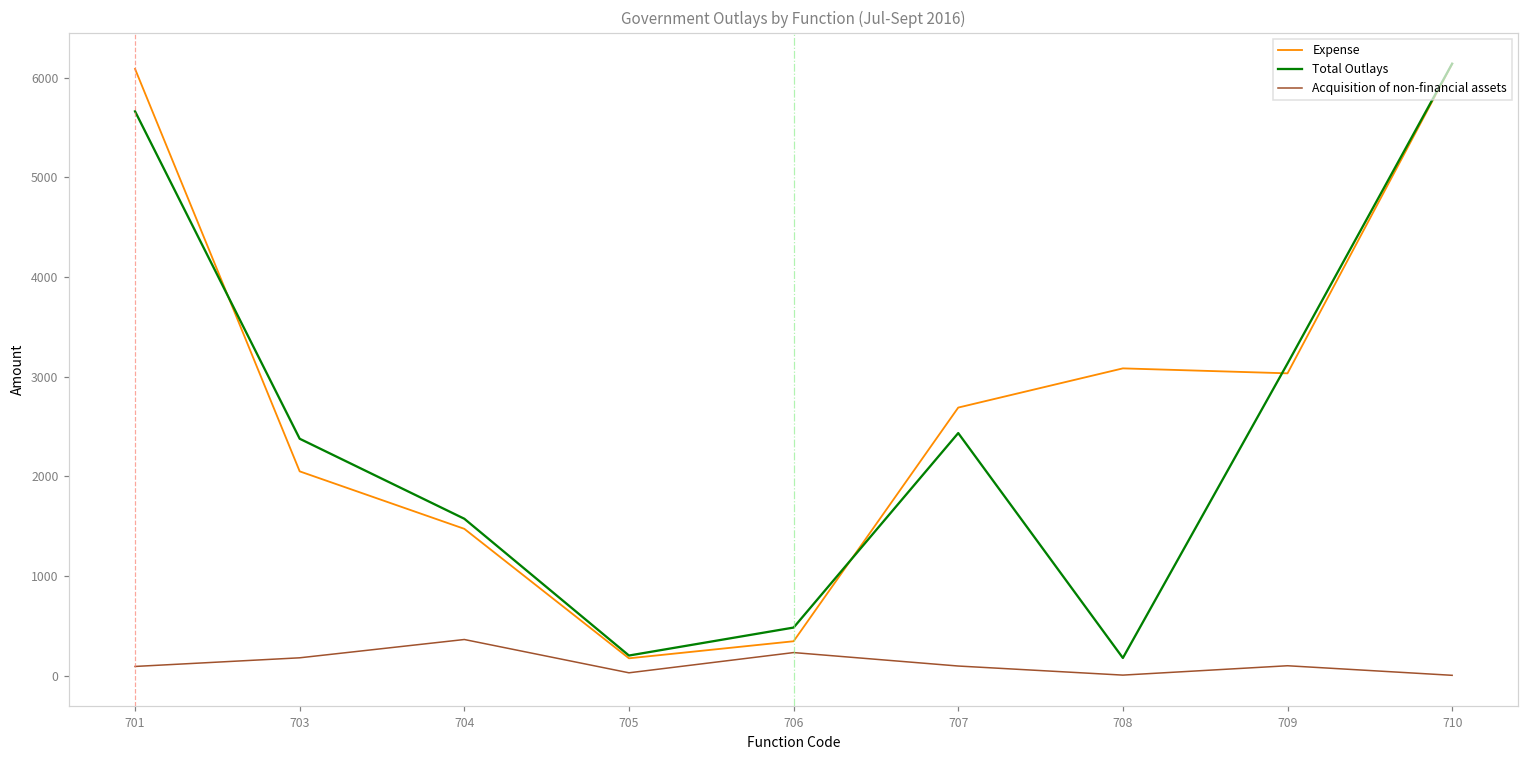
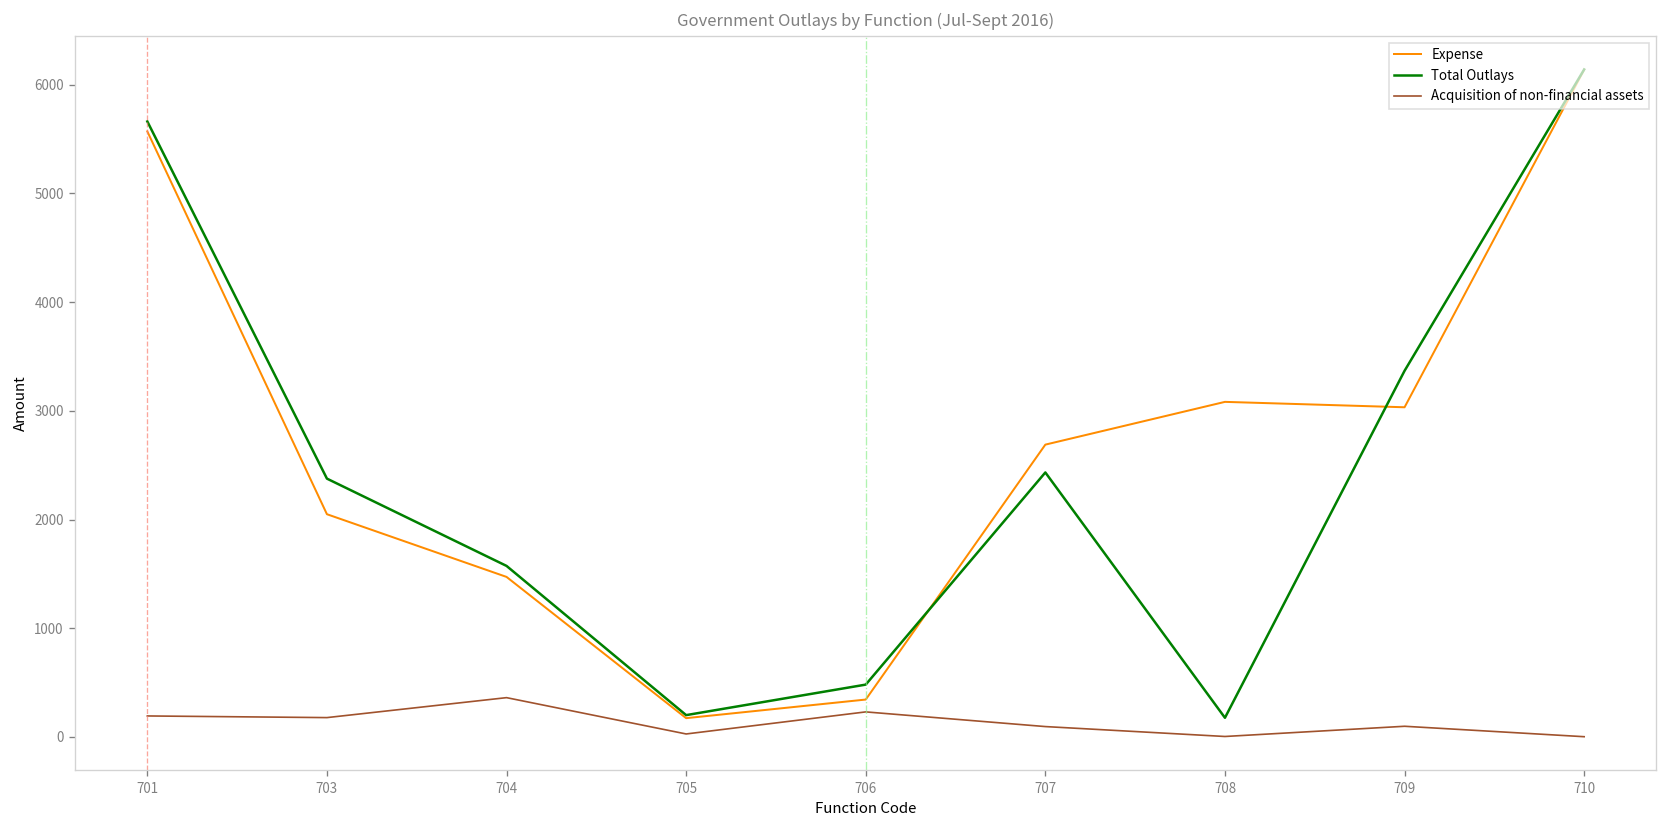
Expense, 701: 6100 -> 5600
Acquisition of non-financial assets, 701: 100 -> 200
Total Outlays, 709: 3100 -> 3400
